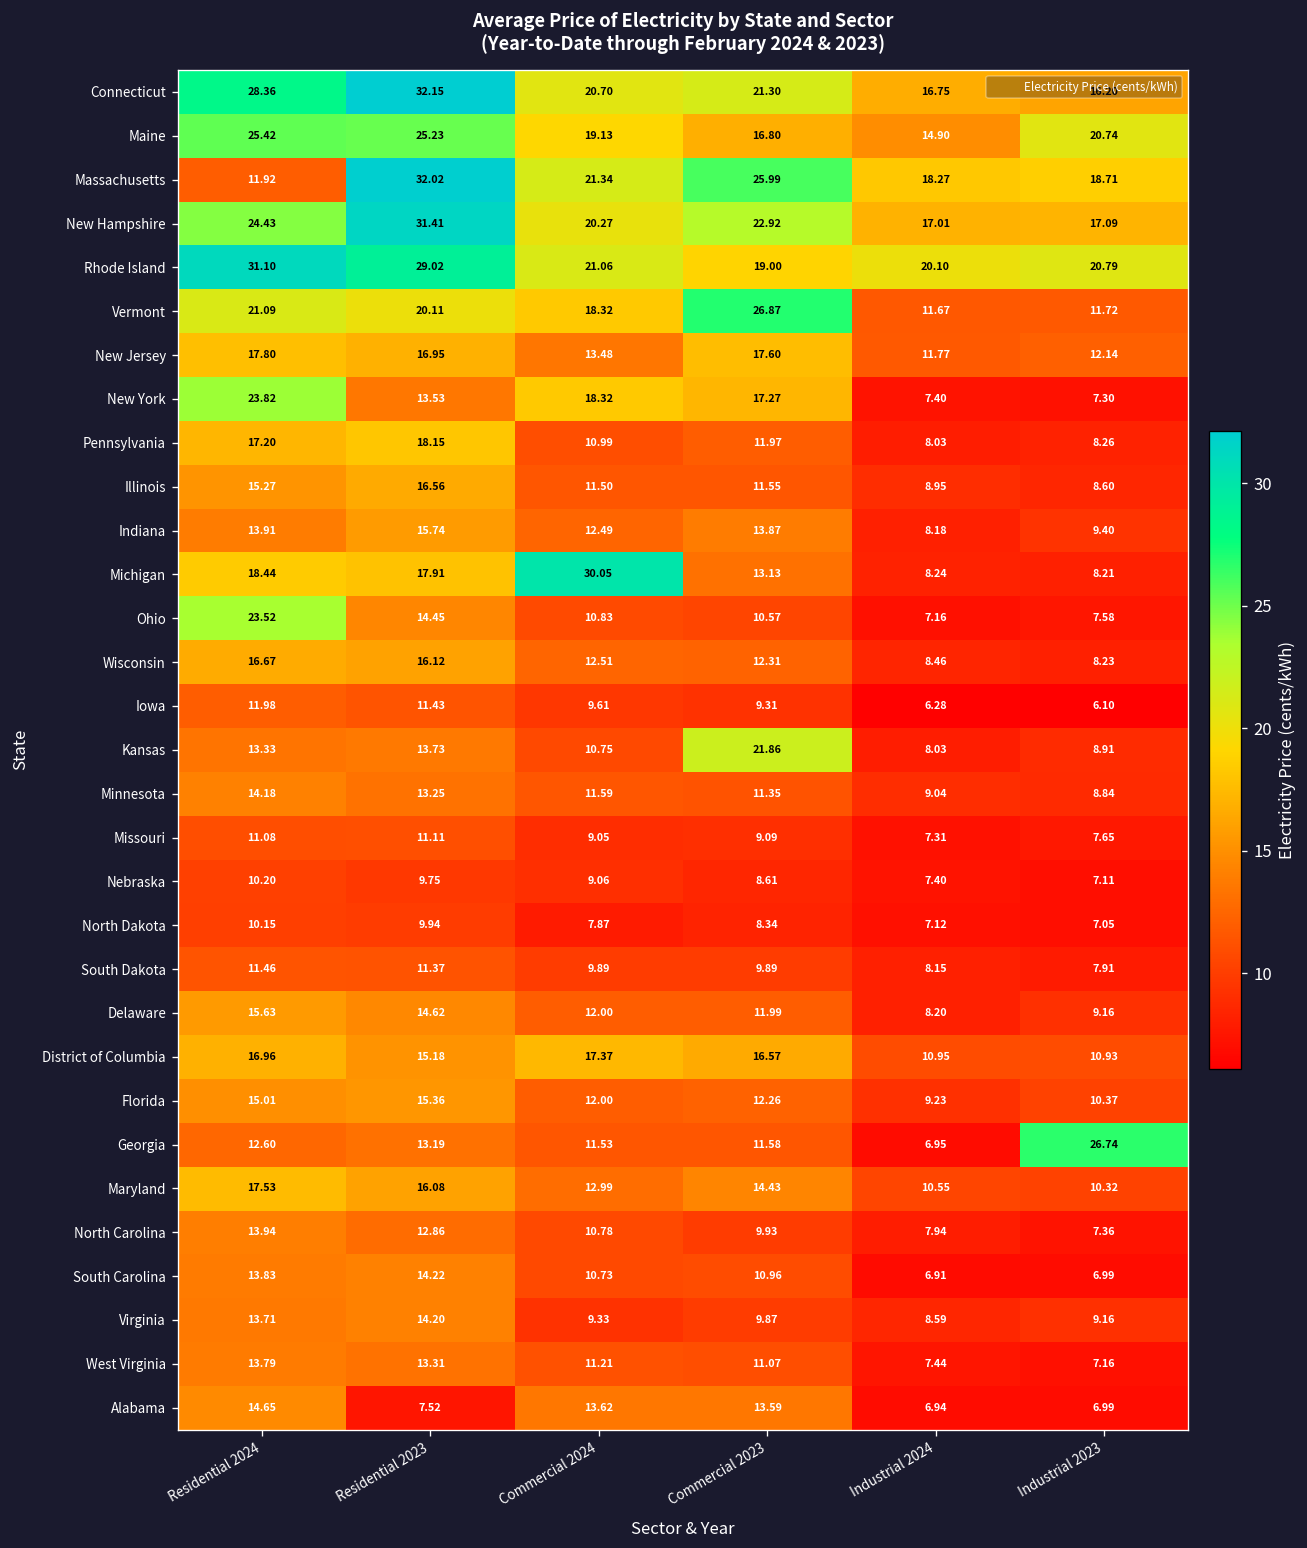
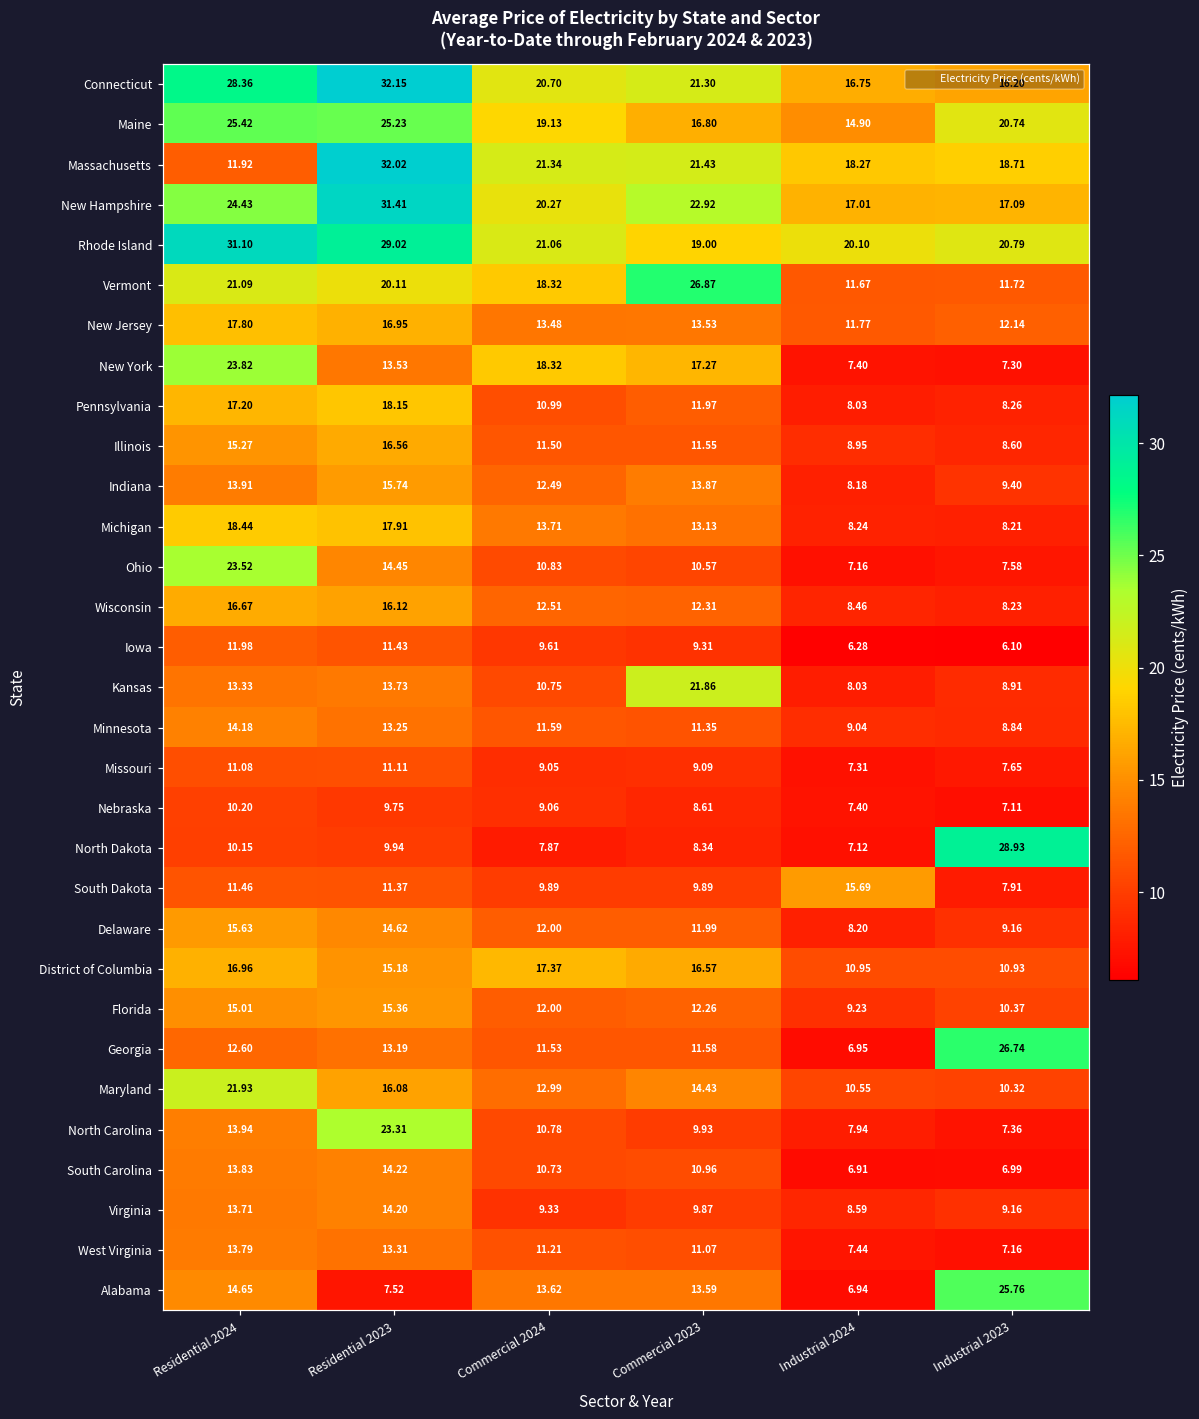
Massachusetts, Commercial 2023: 25.99 -> 21.43
New Jersey, Commercial 2023: 17.60 -> 13.53
Michigan, Commercial 2024: 30.05 -> 13.71
North Dakota, Industrial 2023: 7.05 -> 28.93
South Dakota, Industrial 2024: 8.15 -> 15.69
Maryland, Residential 2024: 17.53 -> 21.93
North Carolina, Residential 2023: 12.86 -> 23.31
Alabama, Industrial 2023: 6.99 -> 25.76
